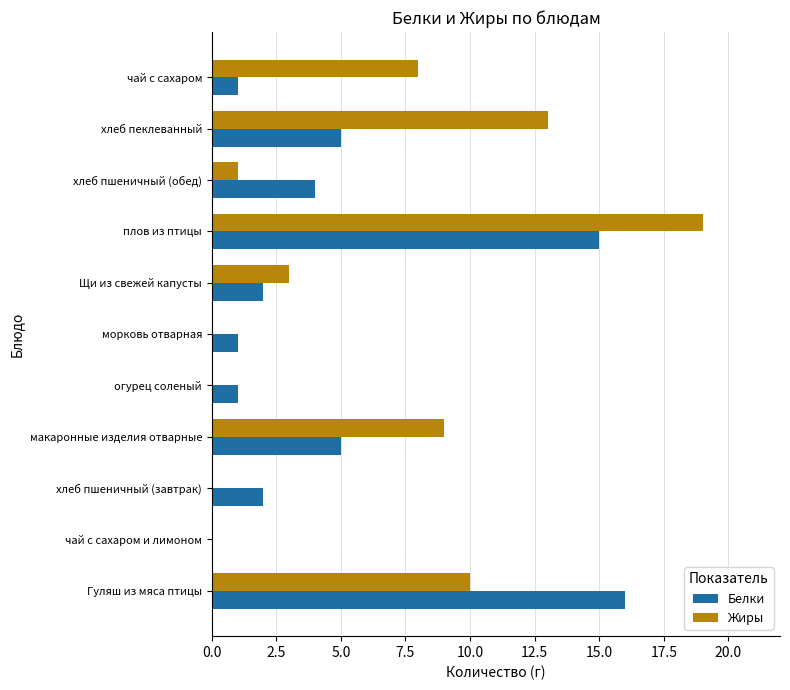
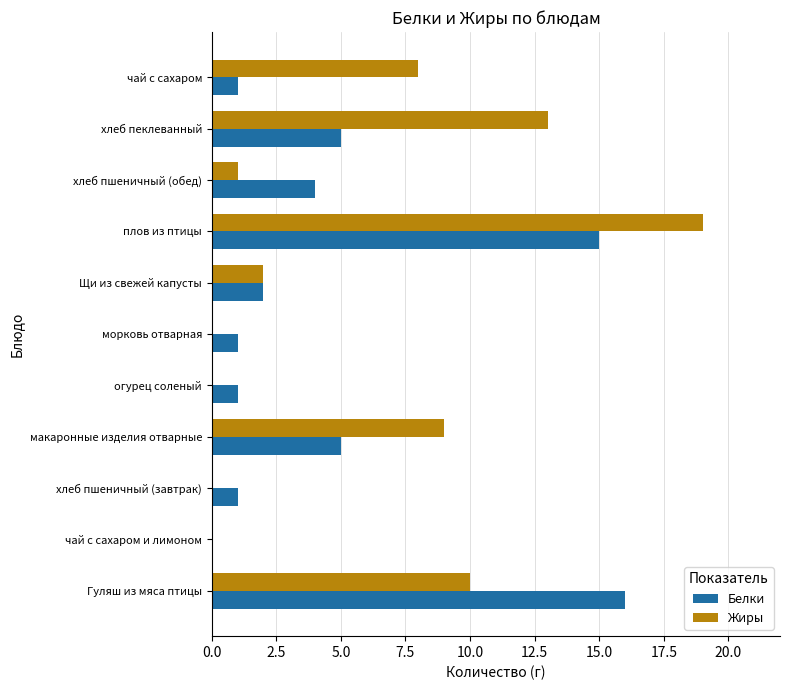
Жиры, Щи из свежей капусты: 3 -> 2
Белки, хлеб пшеничный (завтрак): 2 -> 1
